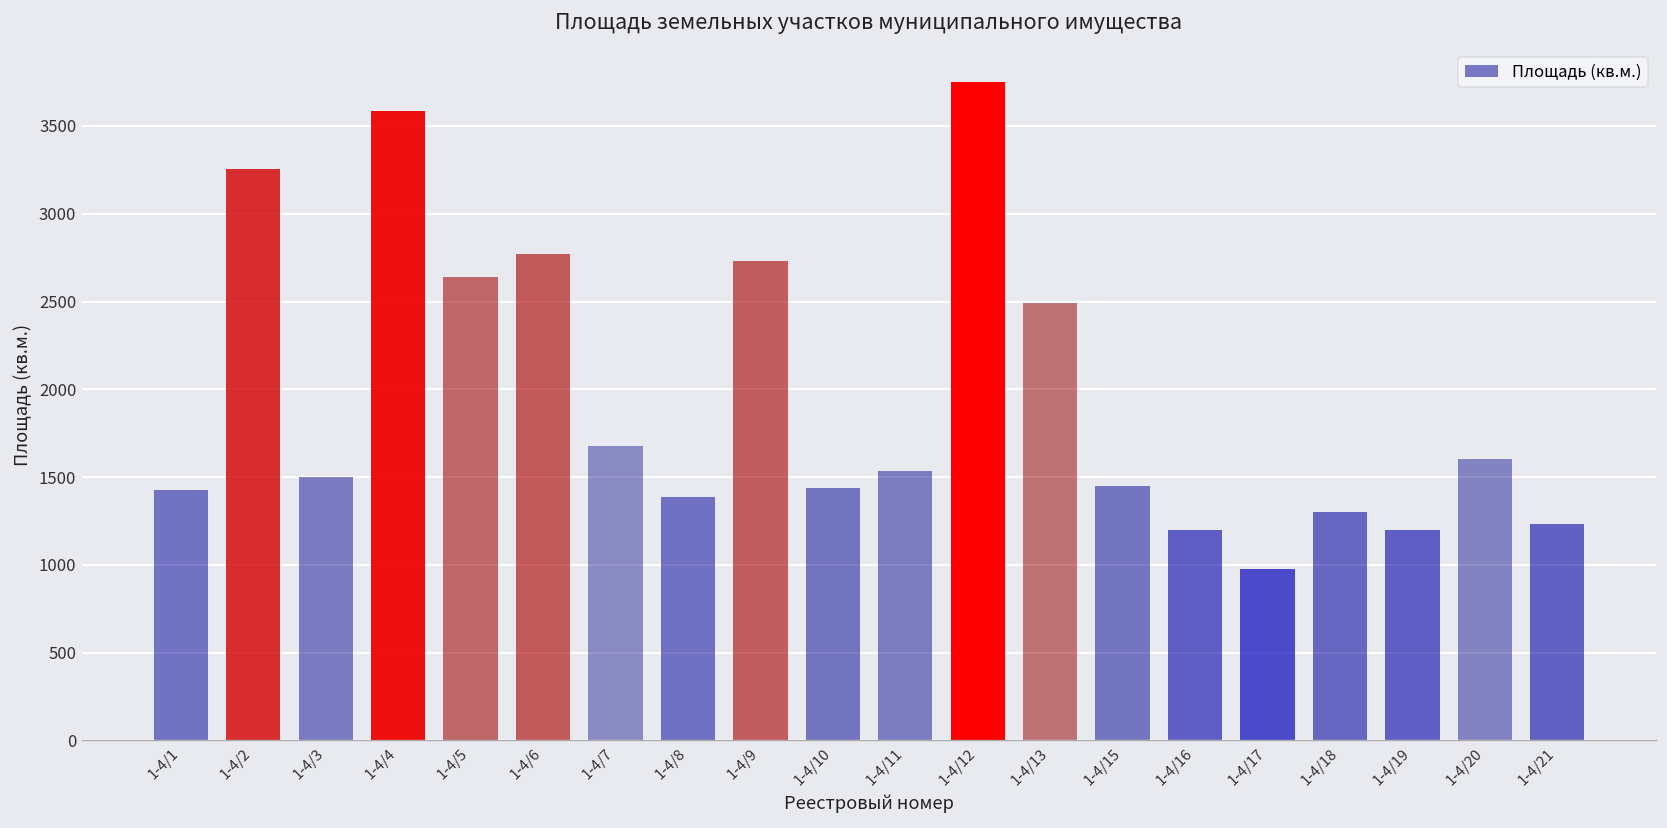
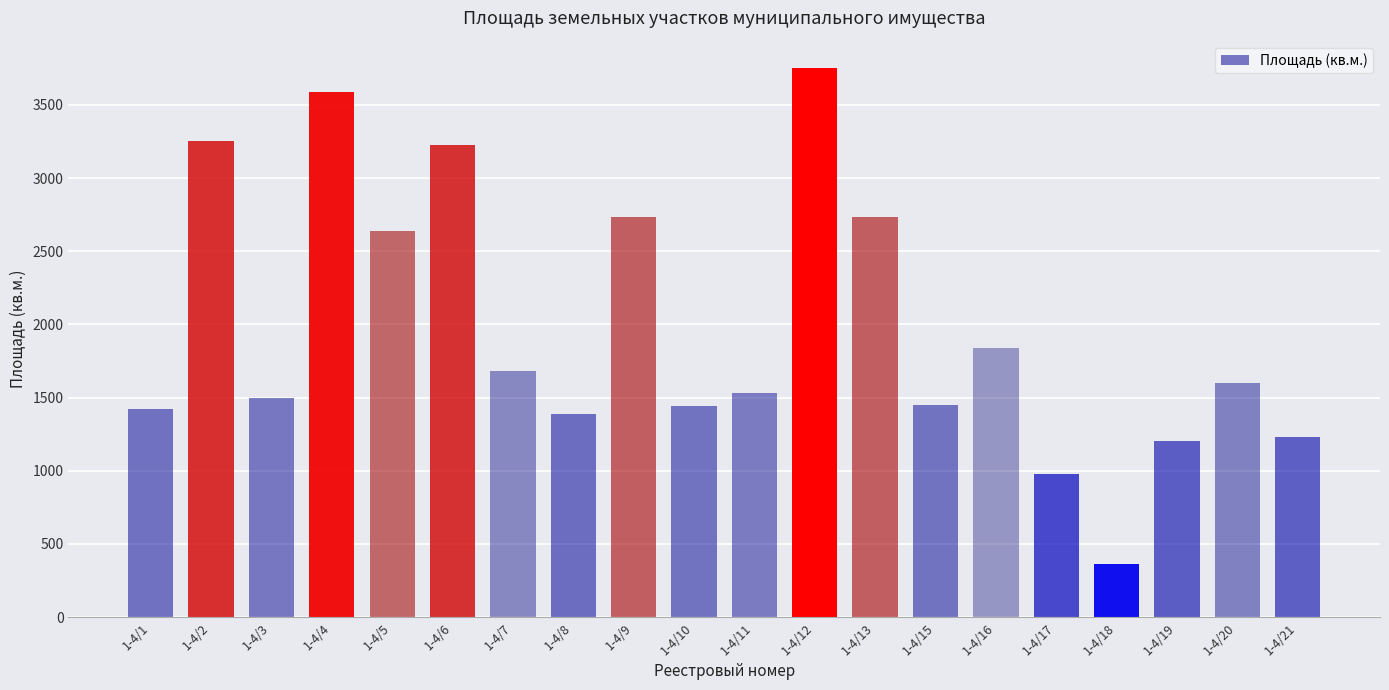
1-4/6: 2770 -> 3220
1-4/13: 2490 -> 2730
1-4/16: 1200 -> 1840
1-4/18: 1300 -> 360
